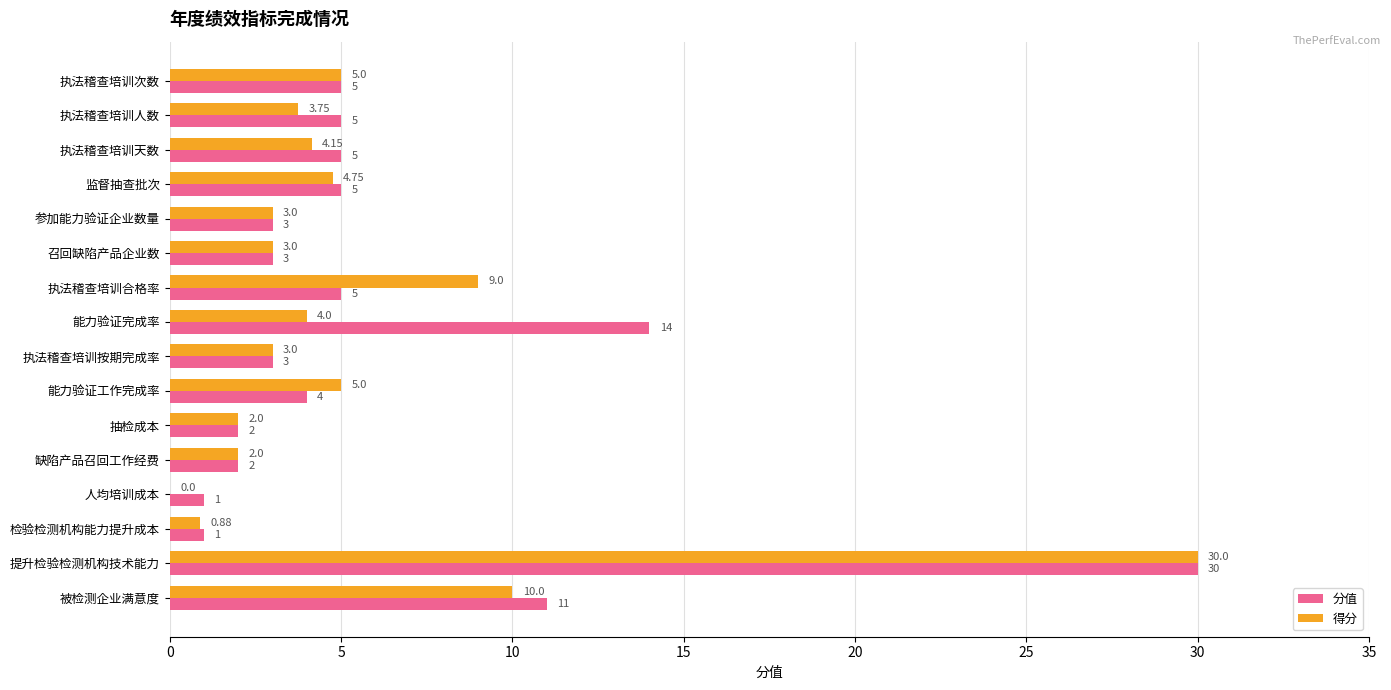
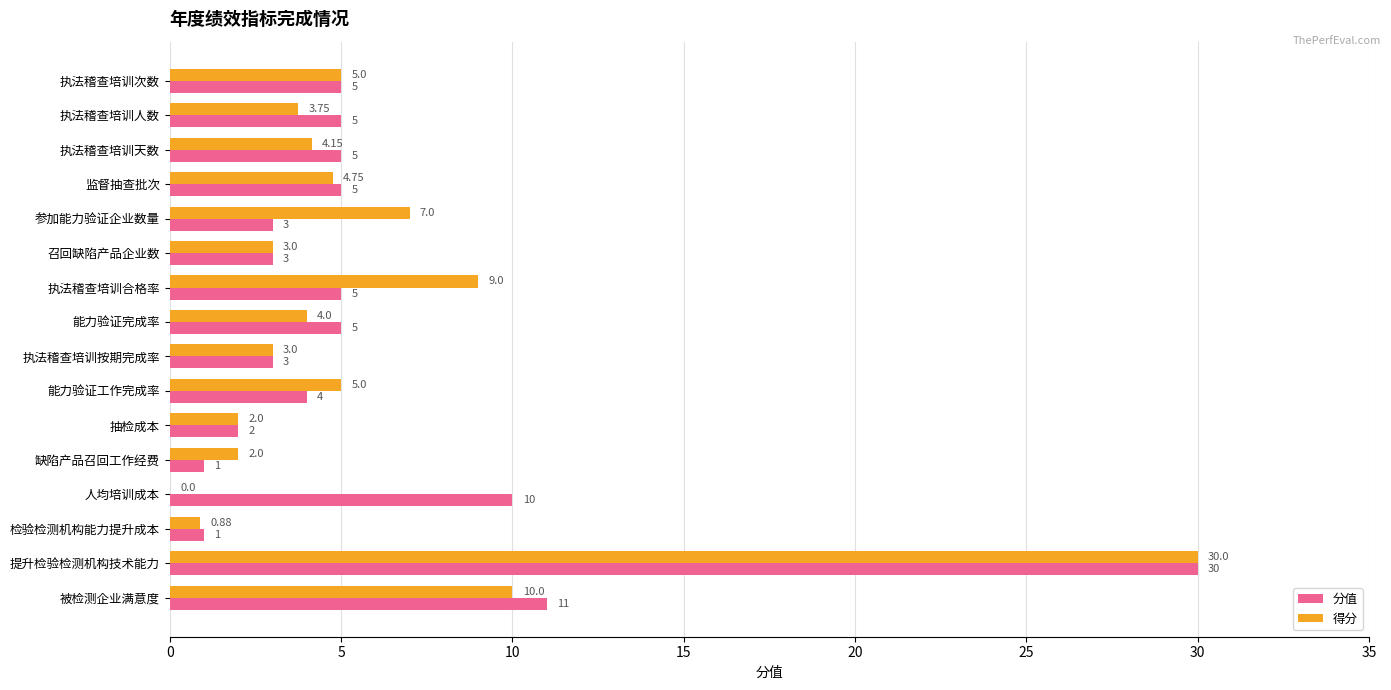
得分, 参加能力验证企业数量: 3.0 -> 7.0
分值, 能力验证完成率: 14 -> 5
分值, 缺陷产品召回工作经费: 2 -> 1
分值, 人均培训成本: 1 -> 10
